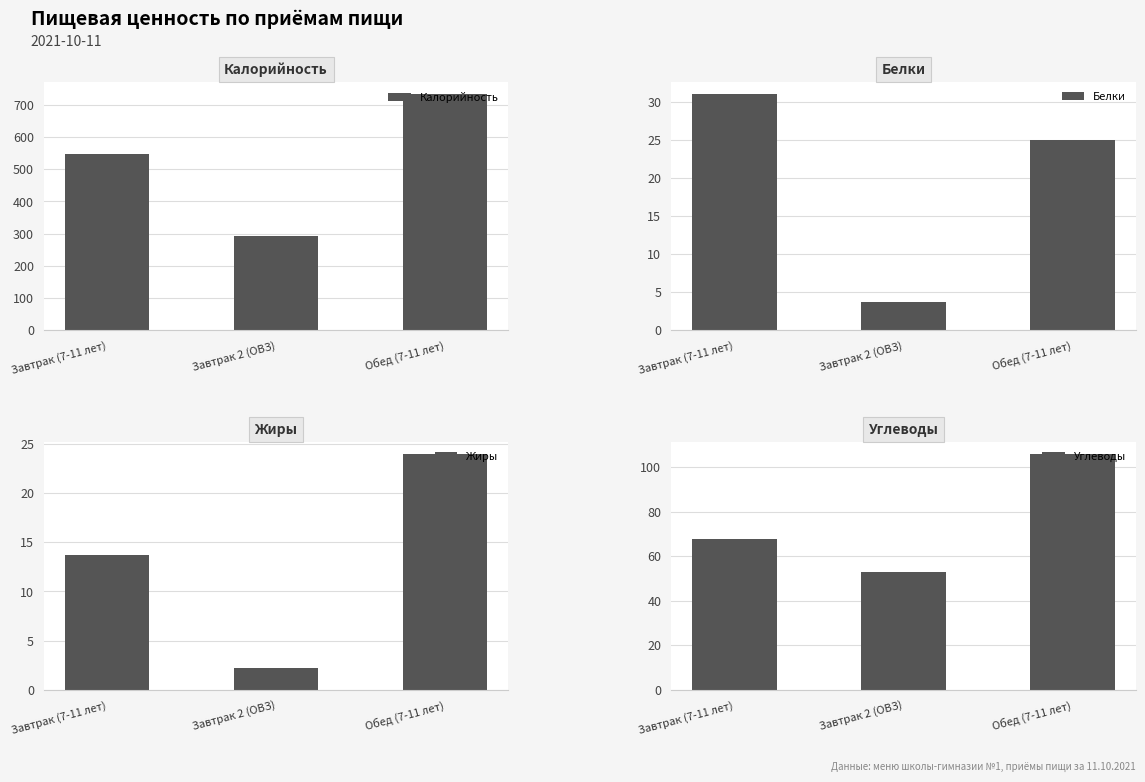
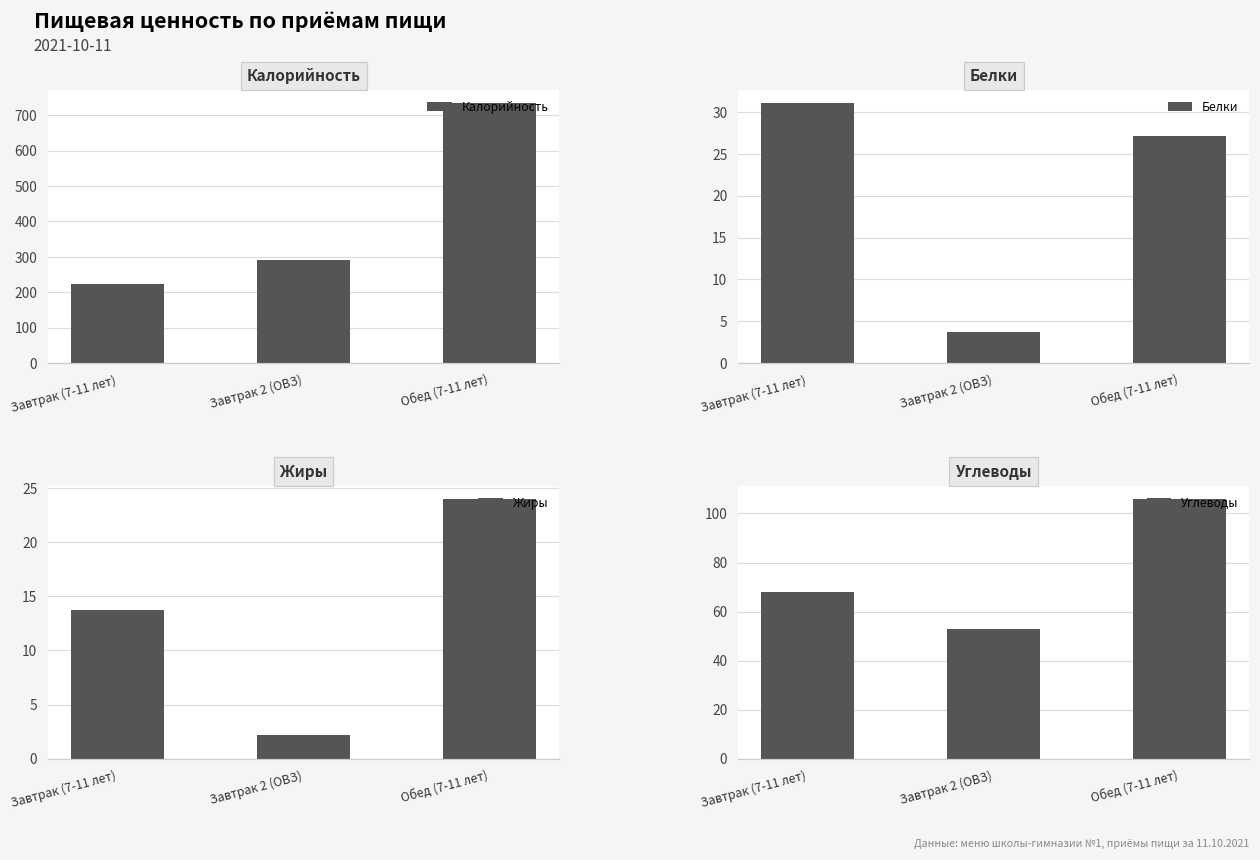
Калорийность, Завтрак (7-11 лет): 550 -> 220
Белки, Обед (7-11 лет): 25 -> 27
